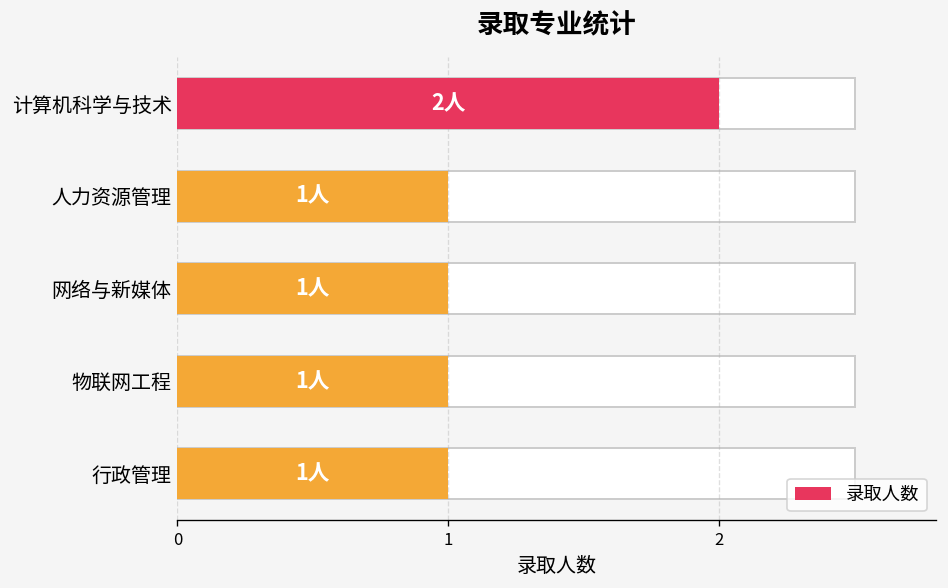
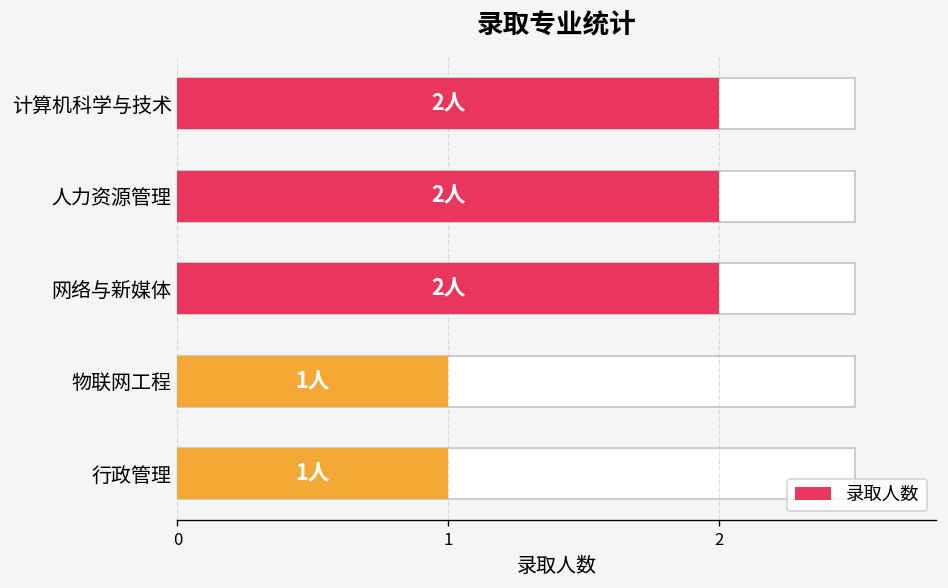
录取人数, 人力资源管理: 1人 -> 2人
录取人数, 网络与新媒体: 1人 -> 2人
